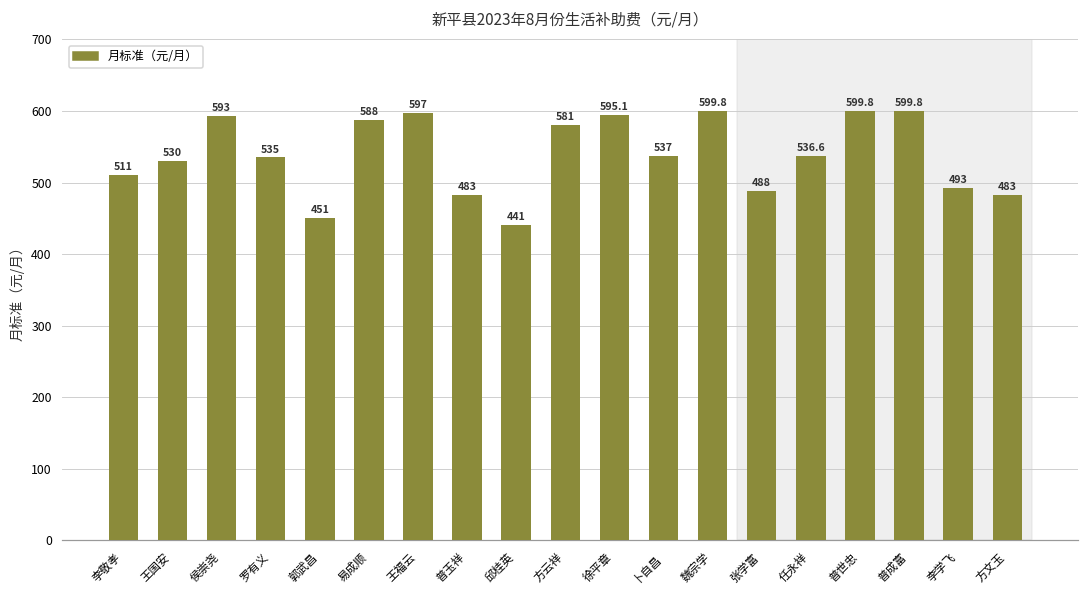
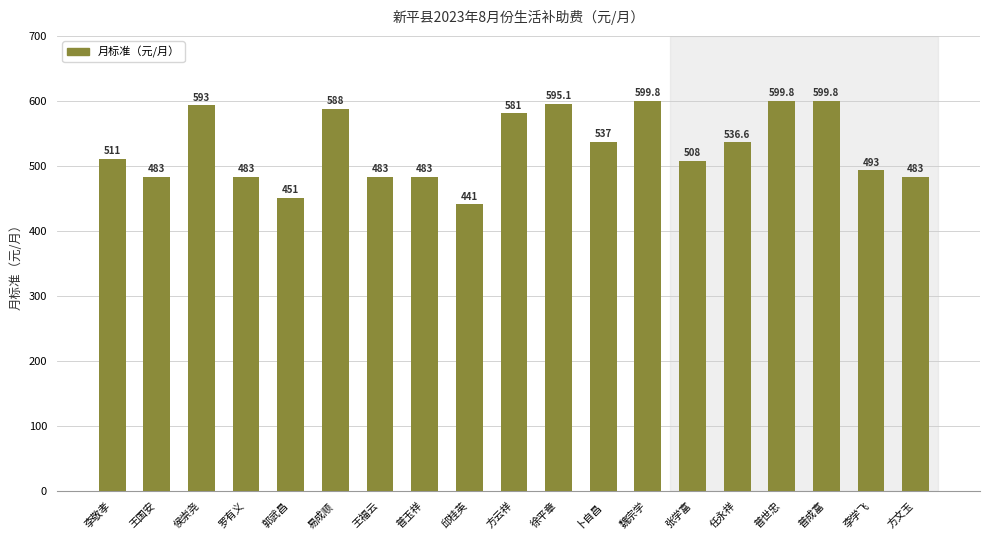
王国安: 530 -> 483
罗有义: 535 -> 483
王福云: 597 -> 483
张学富: 488 -> 508
